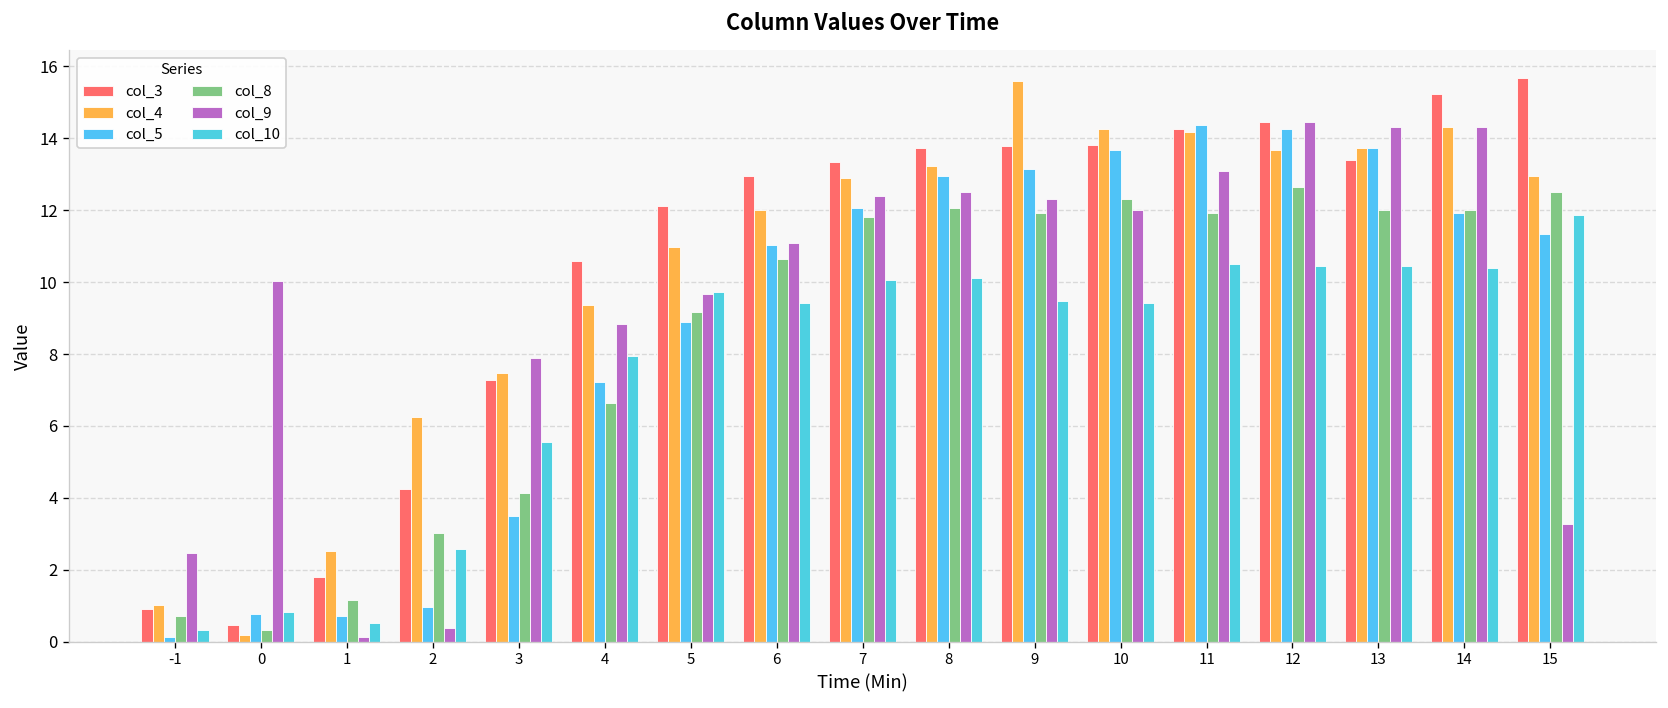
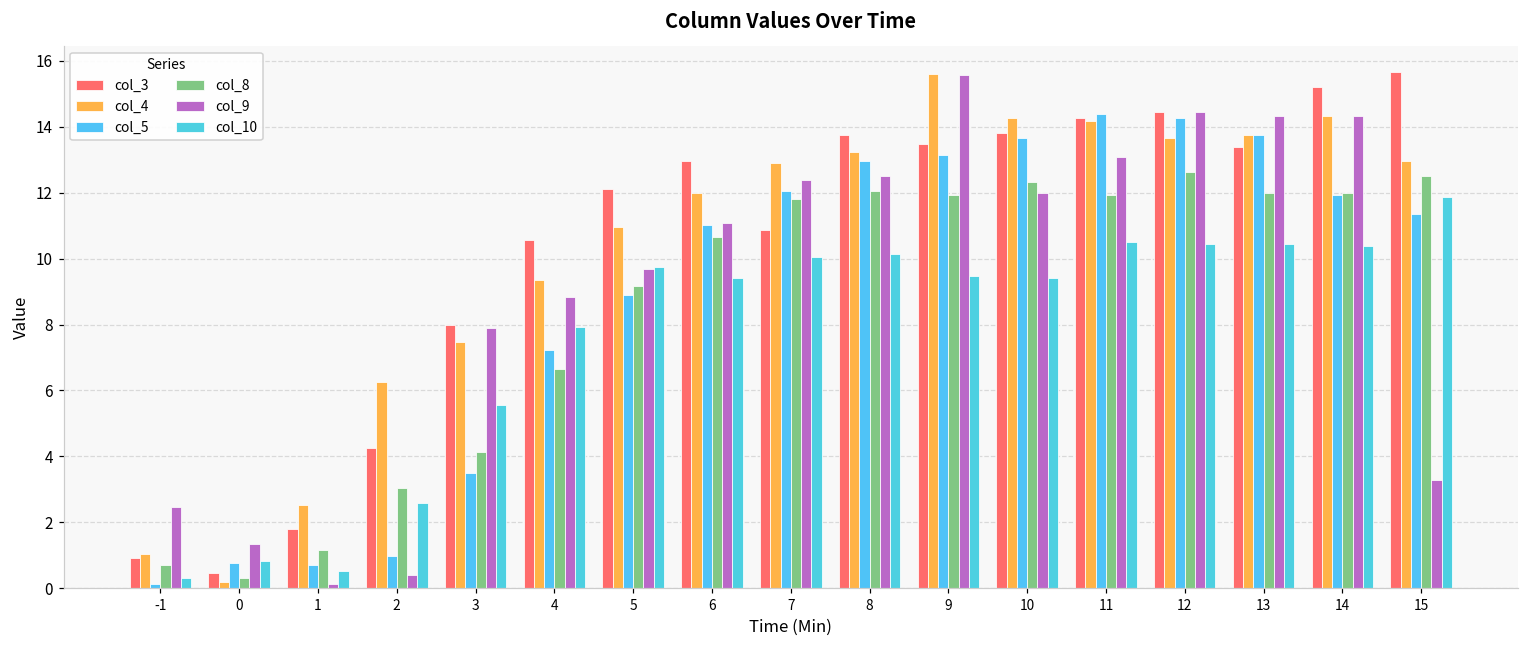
col_9, 0: 10.0 -> 1.4
col_3, 3: 7.3 -> 8.0
col_3, 7: 13.4 -> 10.9
col_3, 9: 13.8 -> 13.5
col_9, 9: 12.3 -> 15.6
